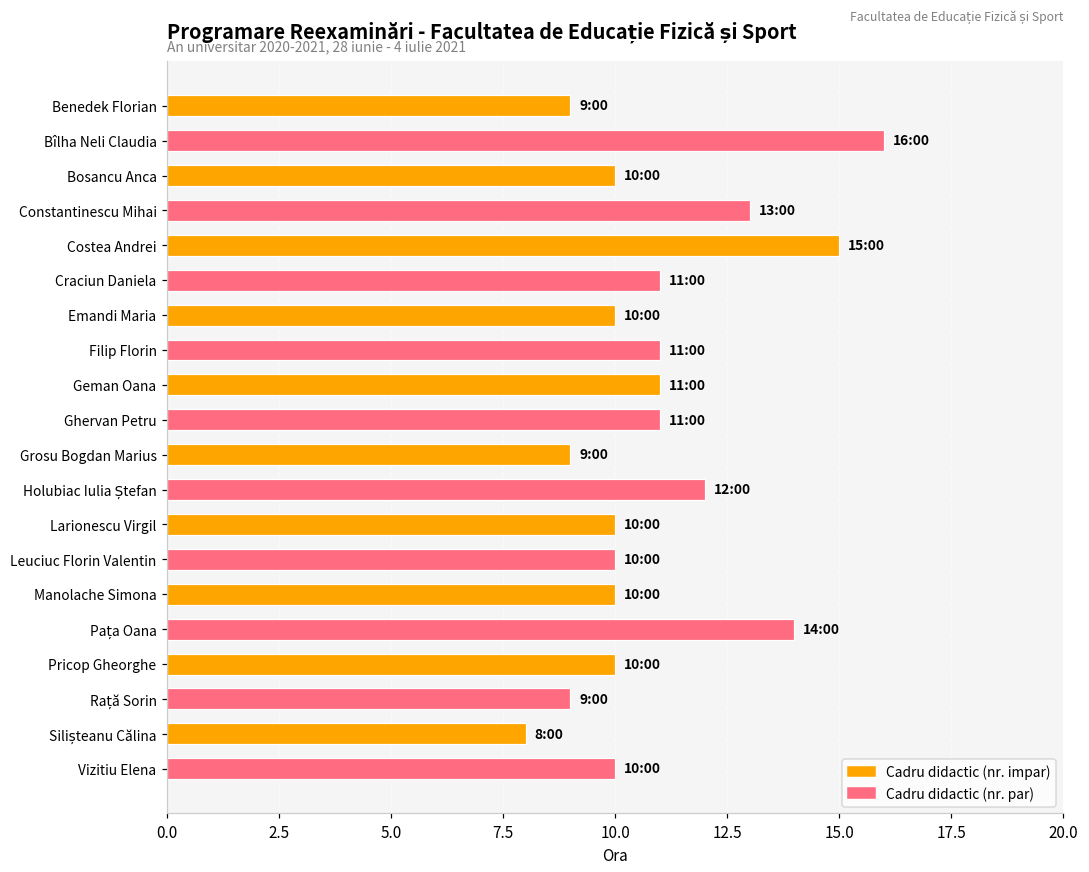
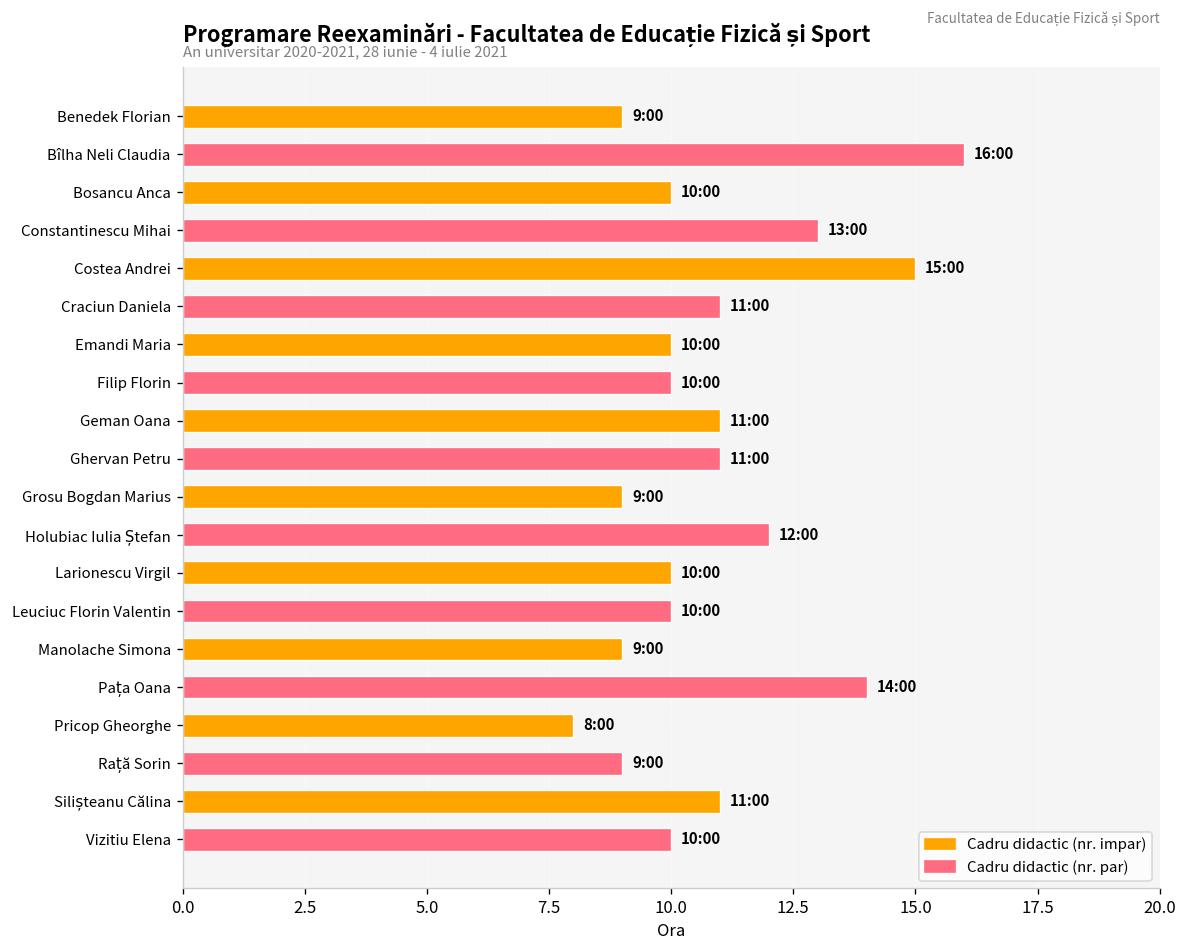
Filip Florin: 11:00 -> 10:00
Manolache Simona: 10:00 -> 9:00
Pricop Gheorghe: 10:00 -> 8:00
Silișteanu Călina: 8:00 -> 11:00
